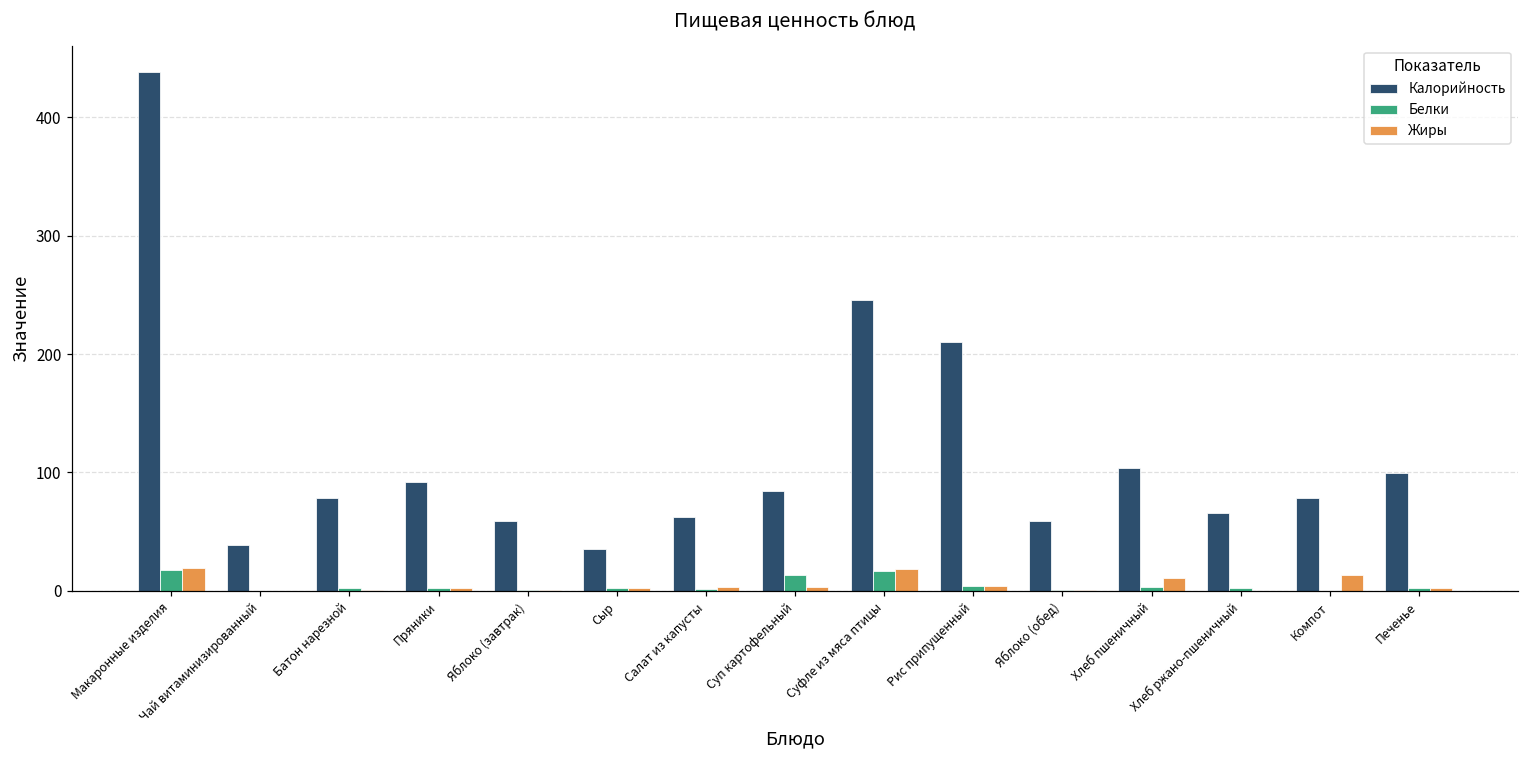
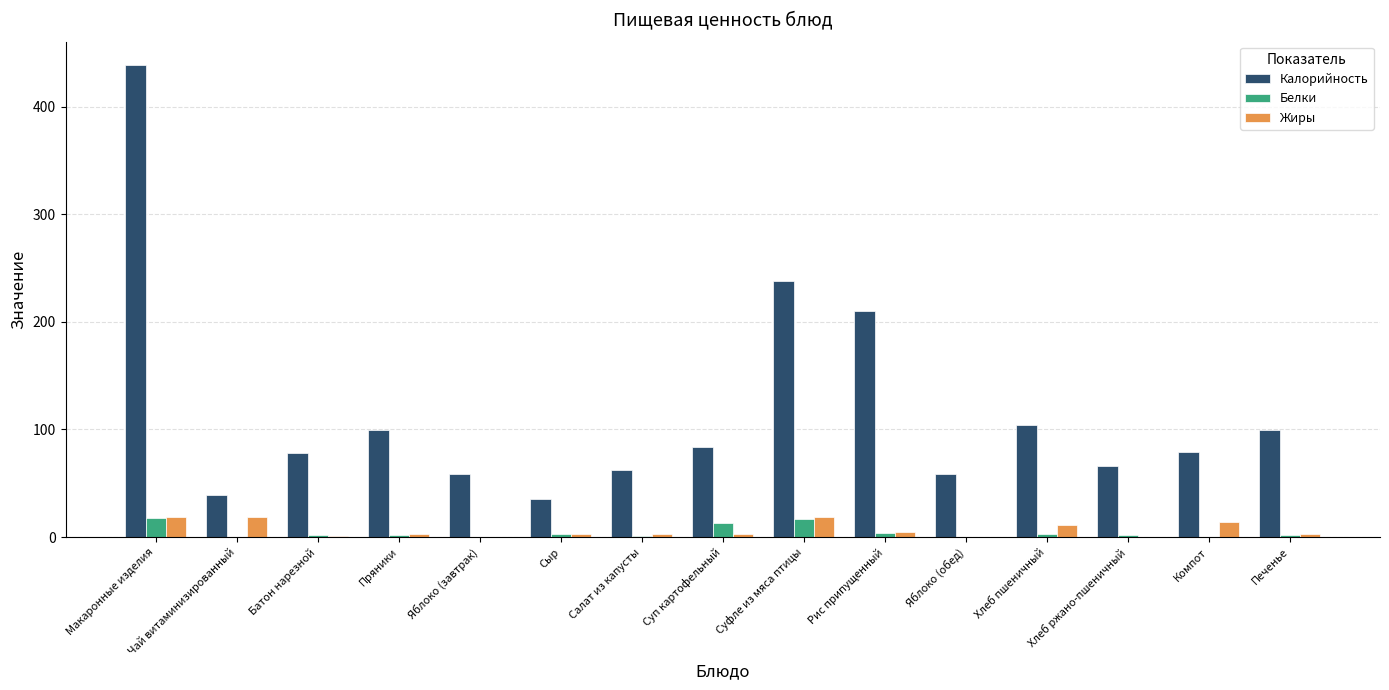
Жиры, Чай витаминизированный: 0 -> 19
Калорийность, Пряники: 92 -> 99
Калорийность, Суфле из мяса птицы: 245 -> 238
